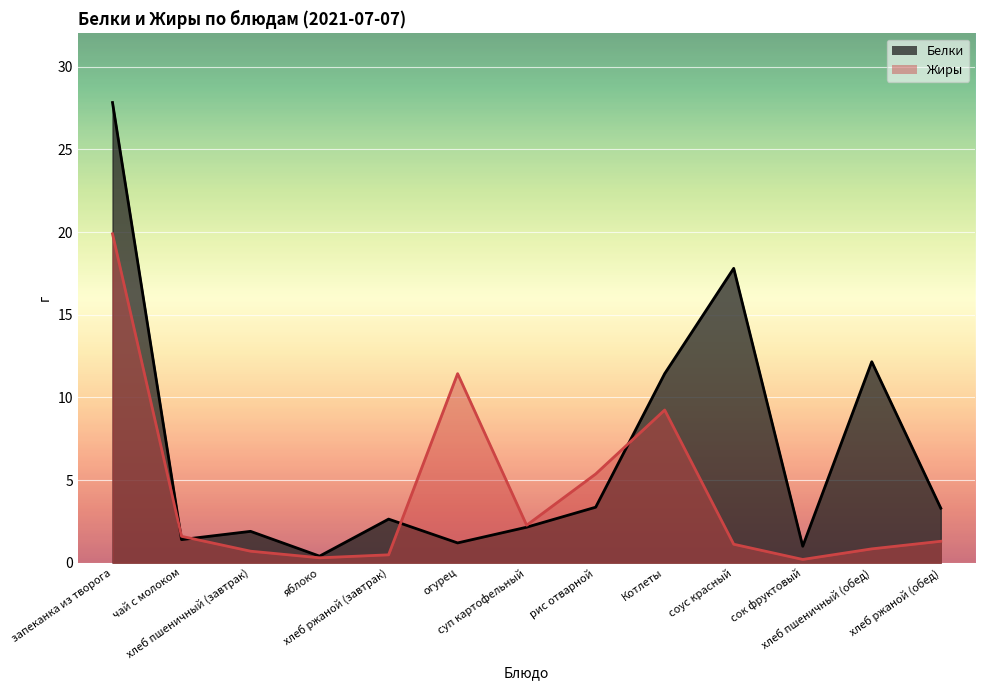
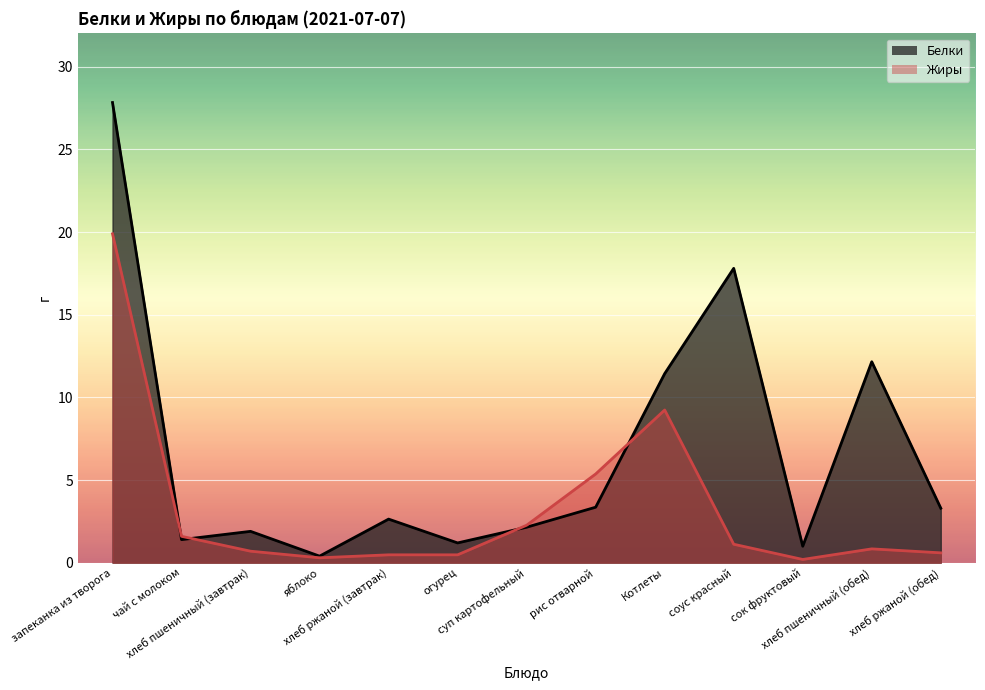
Жиры, огурец: 11.4 -> 0.5
Жиры, хлеб ржаной (обед): 1.3 -> 0.6
